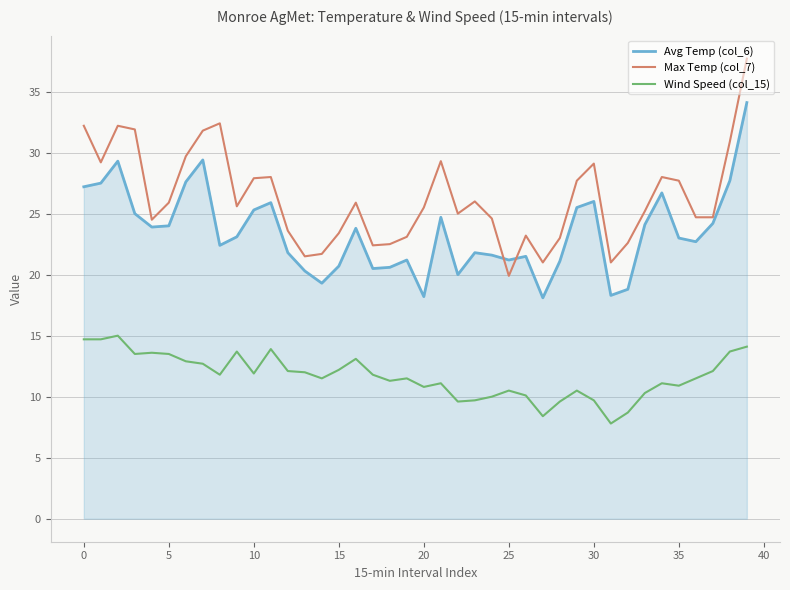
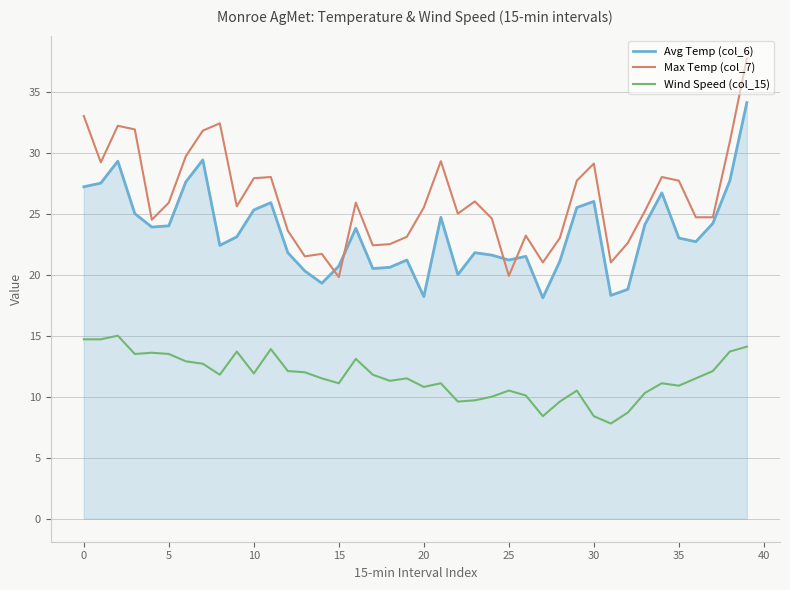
Max Temp (col_7), 0: 32.2 -> 33.0
Max Temp (col_7), 15: 23.4 -> 19.8
Wind Speed (col_15), 15: 12.2 -> 11.1
Wind Speed (col_15), 30: 9.7 -> 8.4
